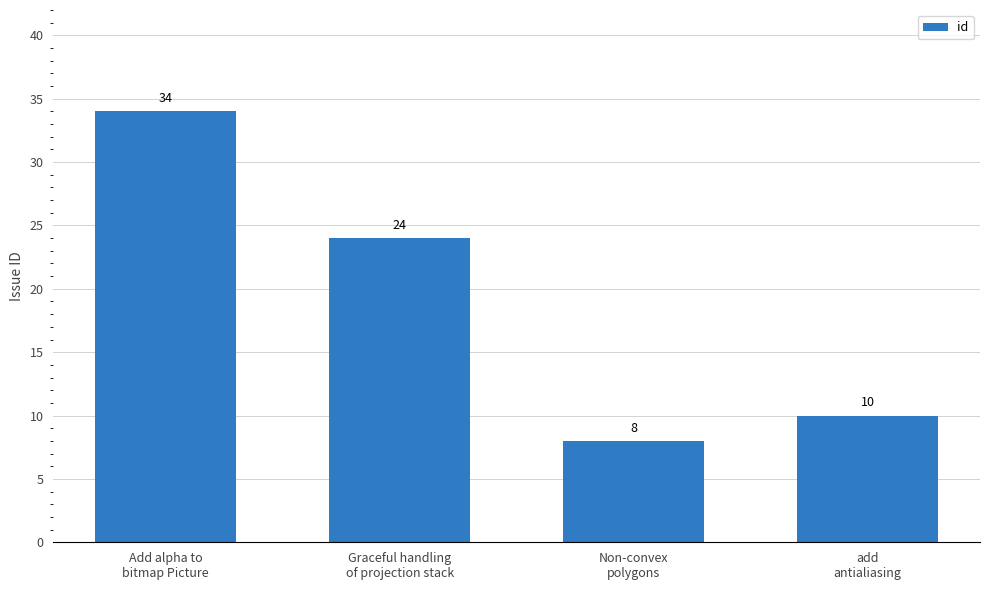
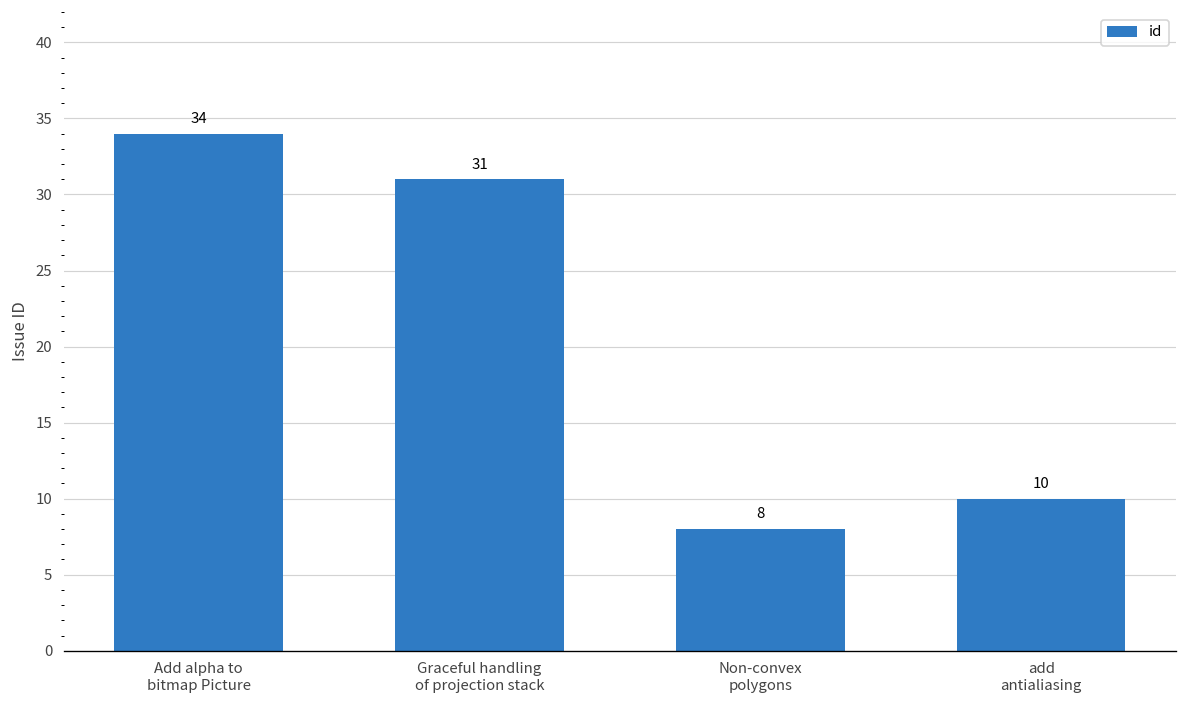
Graceful handling of projection stack: 24 -> 31
